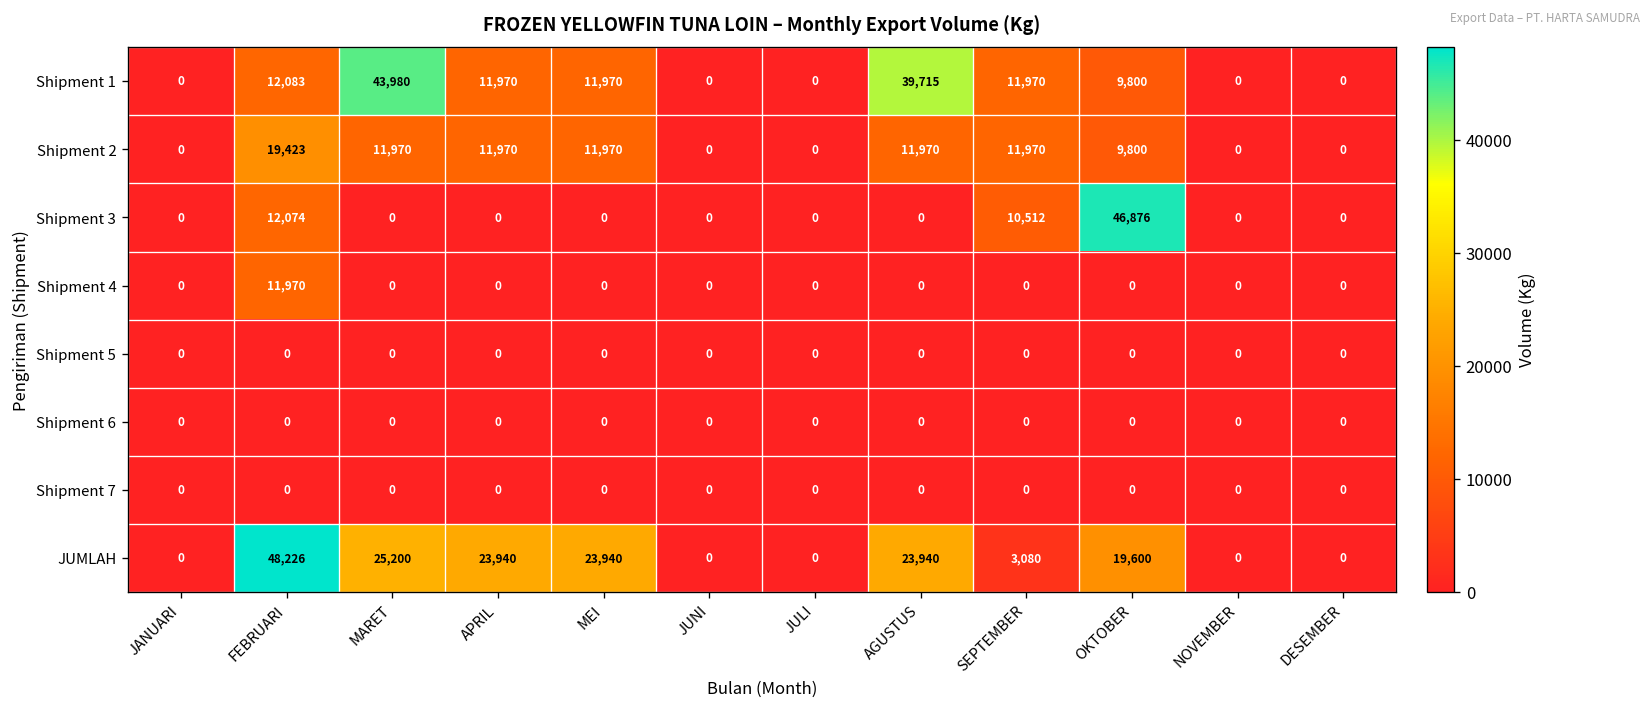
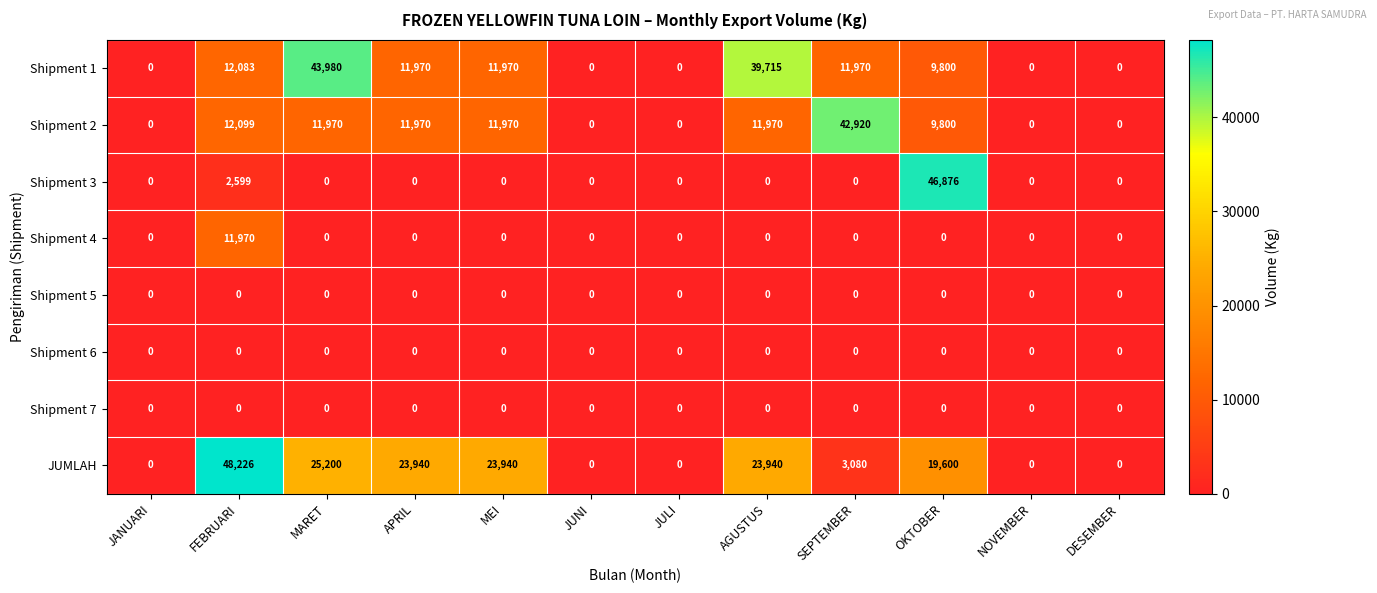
Shipment 2, FEBRUARI: 19,423 -> 12,099
Shipment 2, SEPTEMBER: 11,970 -> 42,920
Shipment 3, FEBRUARI: 12,074 -> 2,599
Shipment 3, SEPTEMBER: 10,512 -> 0
